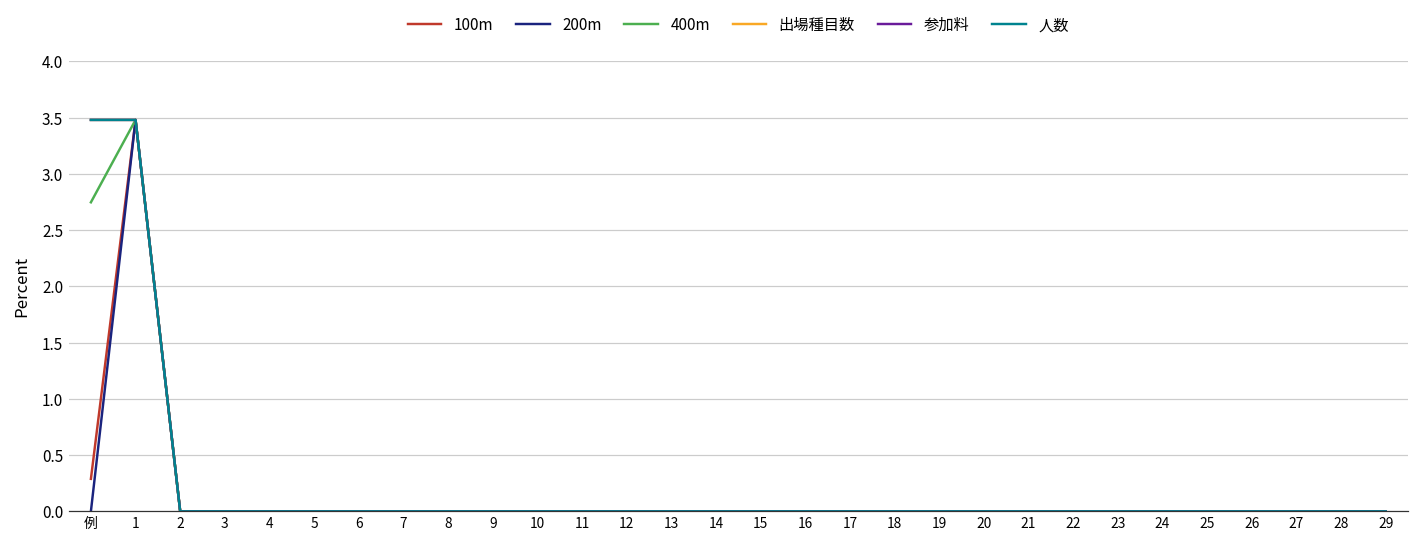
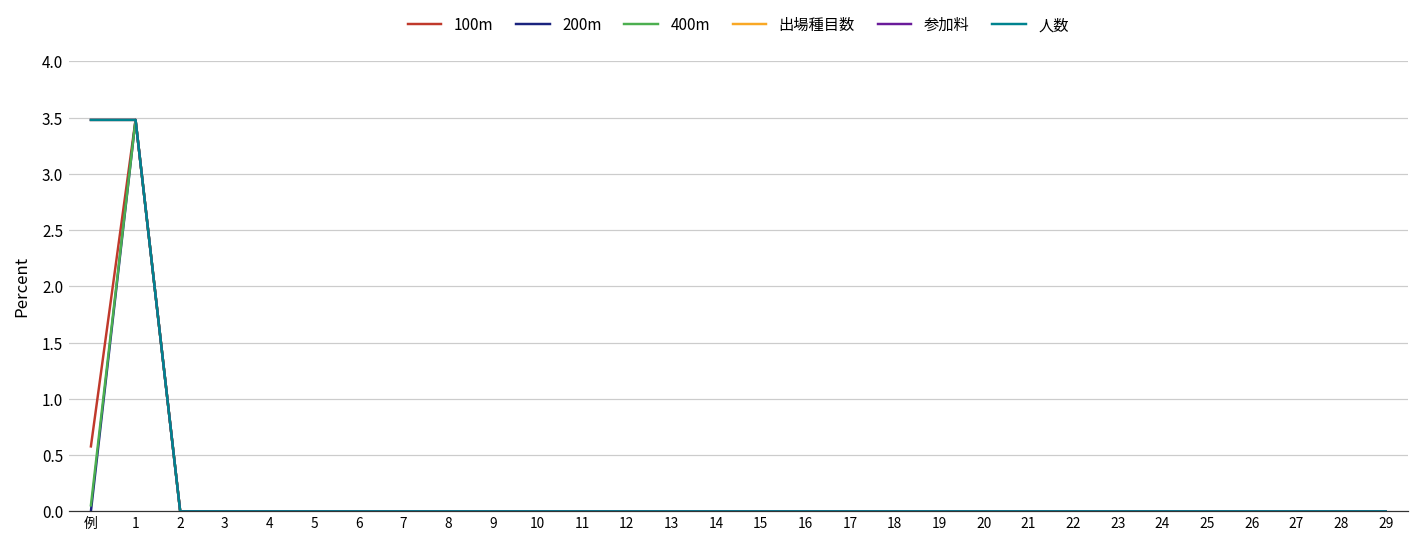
100m, 例: 0.29 -> 0.58
400m, 例: 2.75 -> 0.05
